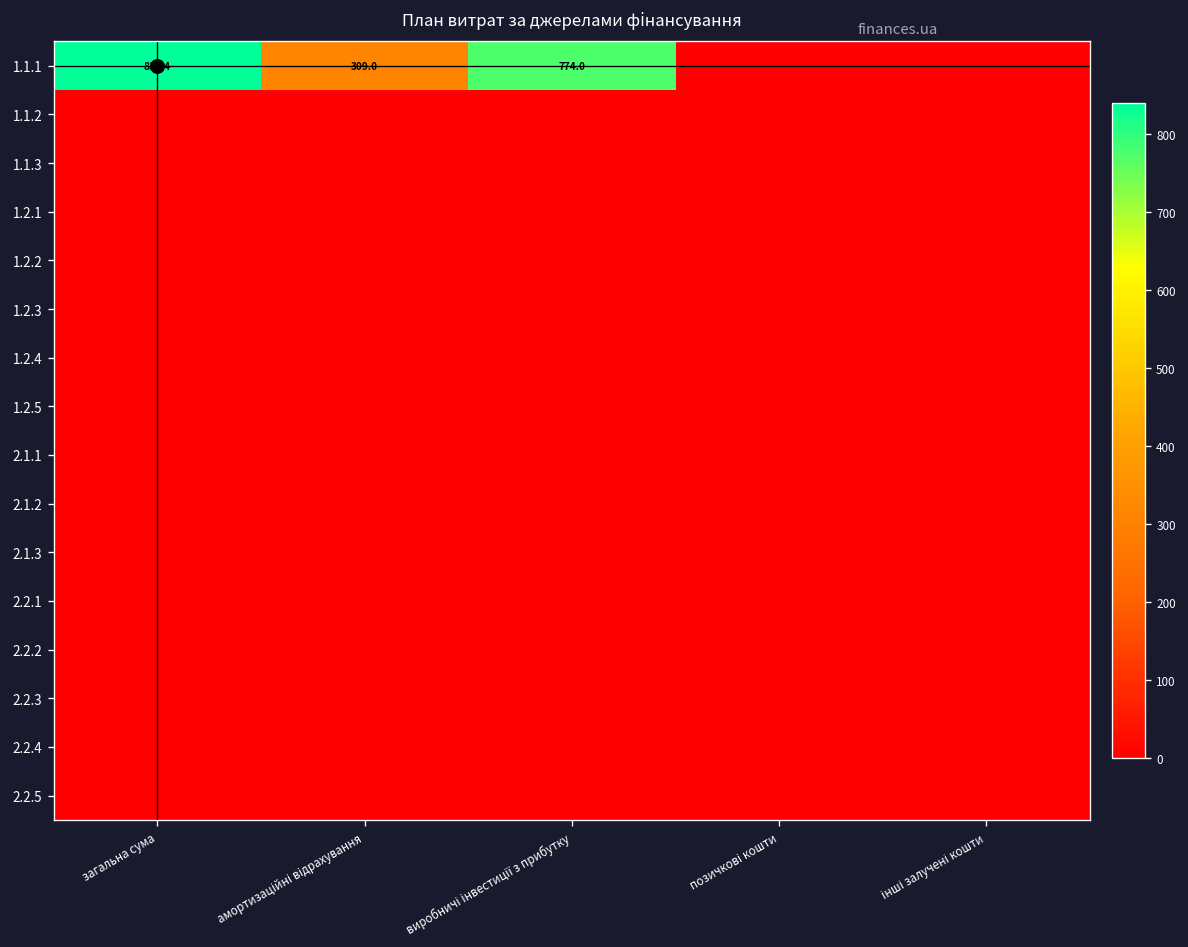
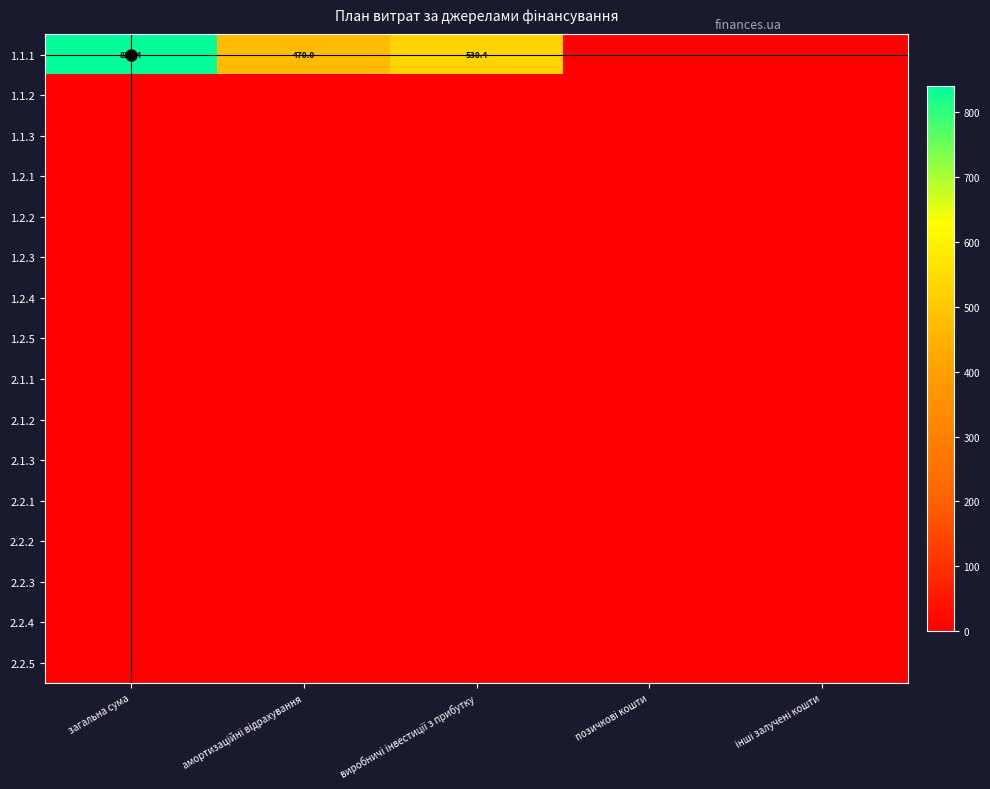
1.1.1, амортизаційні відрахування: 309.0 -> 470.0
1.1.1, виробничі інвестиції з прибутку: 774.0 -> 530.4
